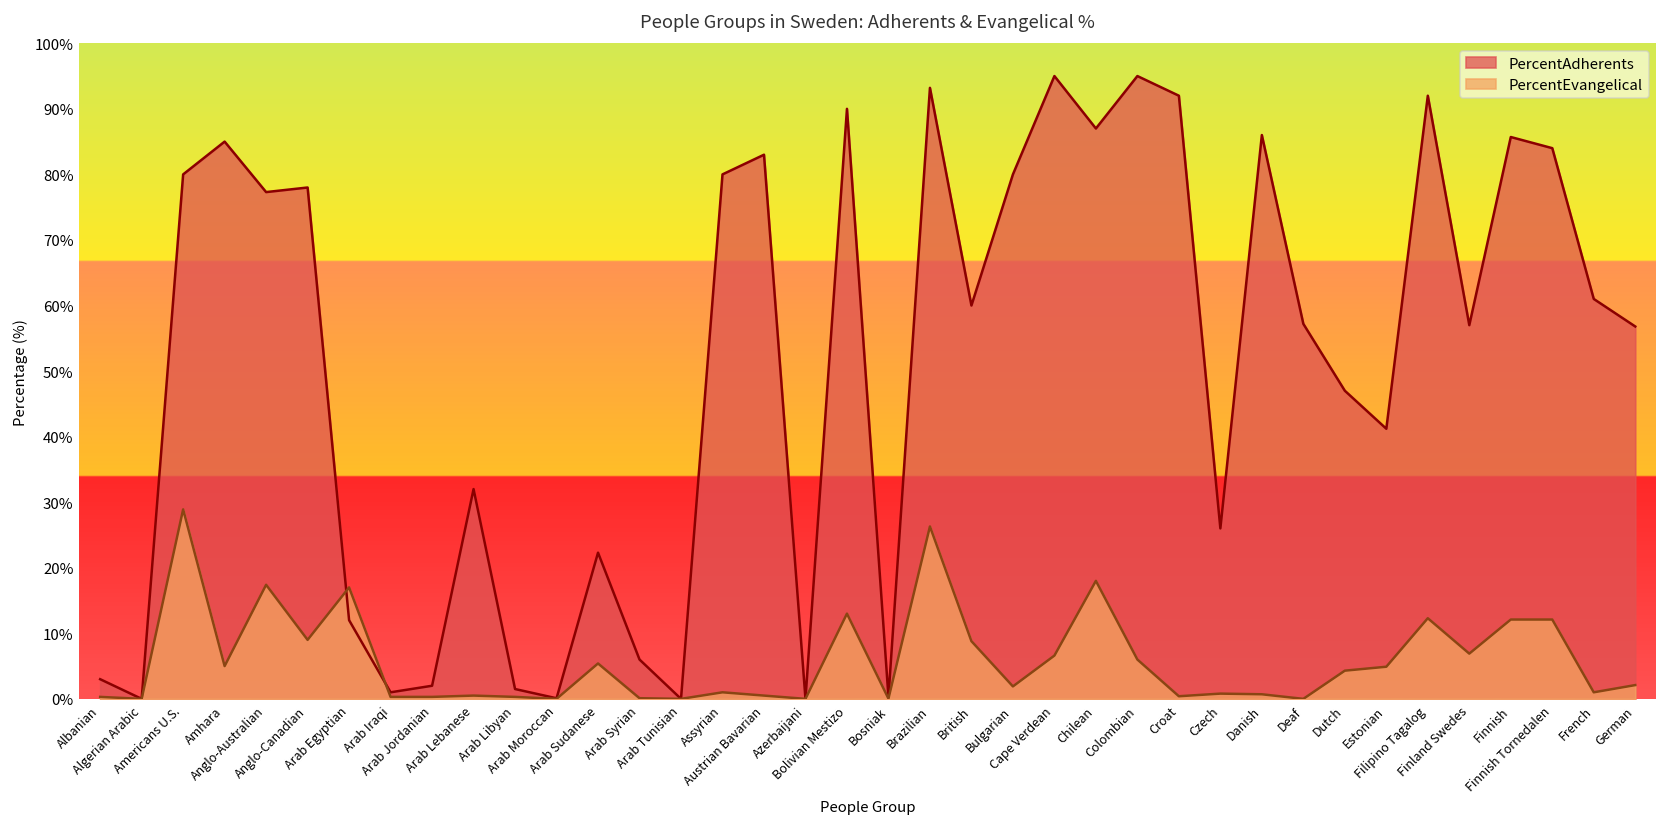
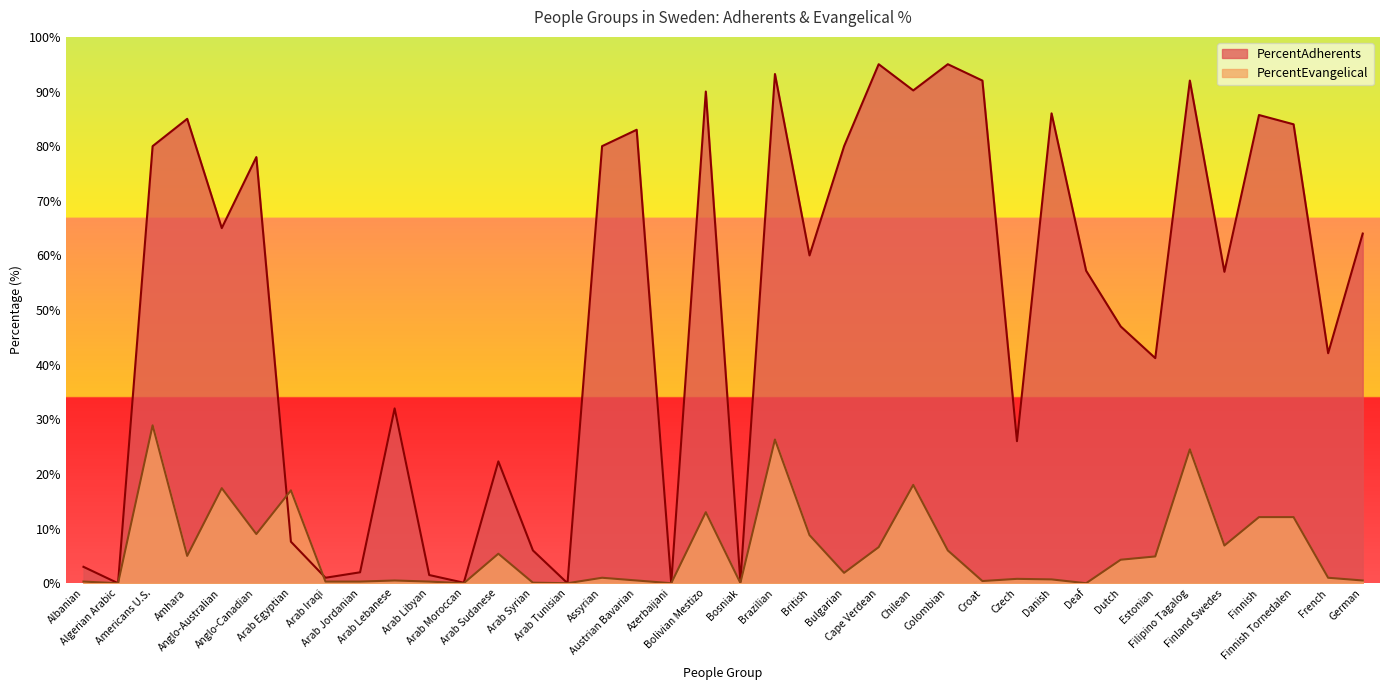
PercentAdherents, Anglo-Australian: 77% -> 65%
PercentAdherents, Arab Egyptian: 12% -> 8%
PercentAdherents, Chilean: 87% -> 90%
PercentEvangelical, Filipino Tagalog: 12% -> 25%
PercentAdherents, French: 61% -> 42%
PercentAdherents, German: 57% -> 64%
PercentEvangelical, German: 2% -> 1%
